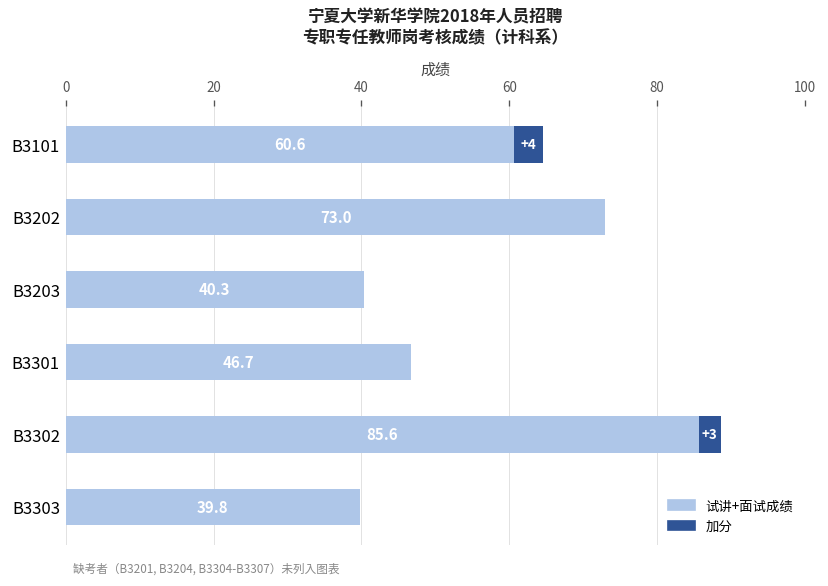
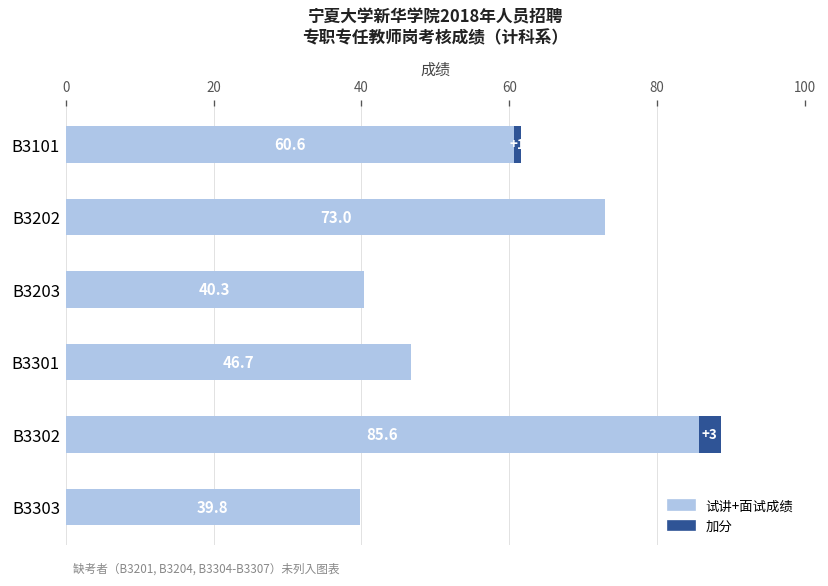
加分, B3101: +4 -> +1
